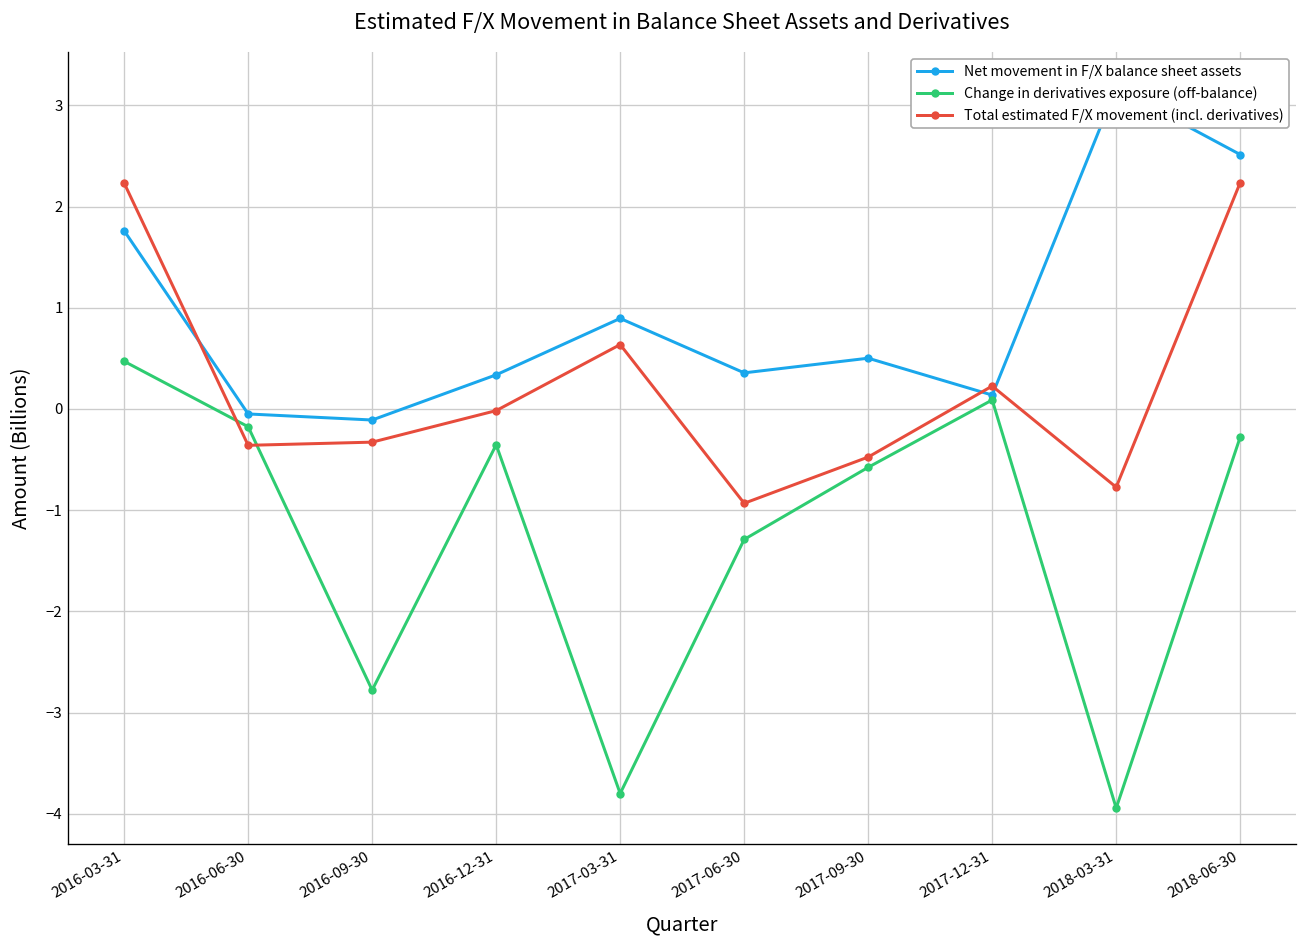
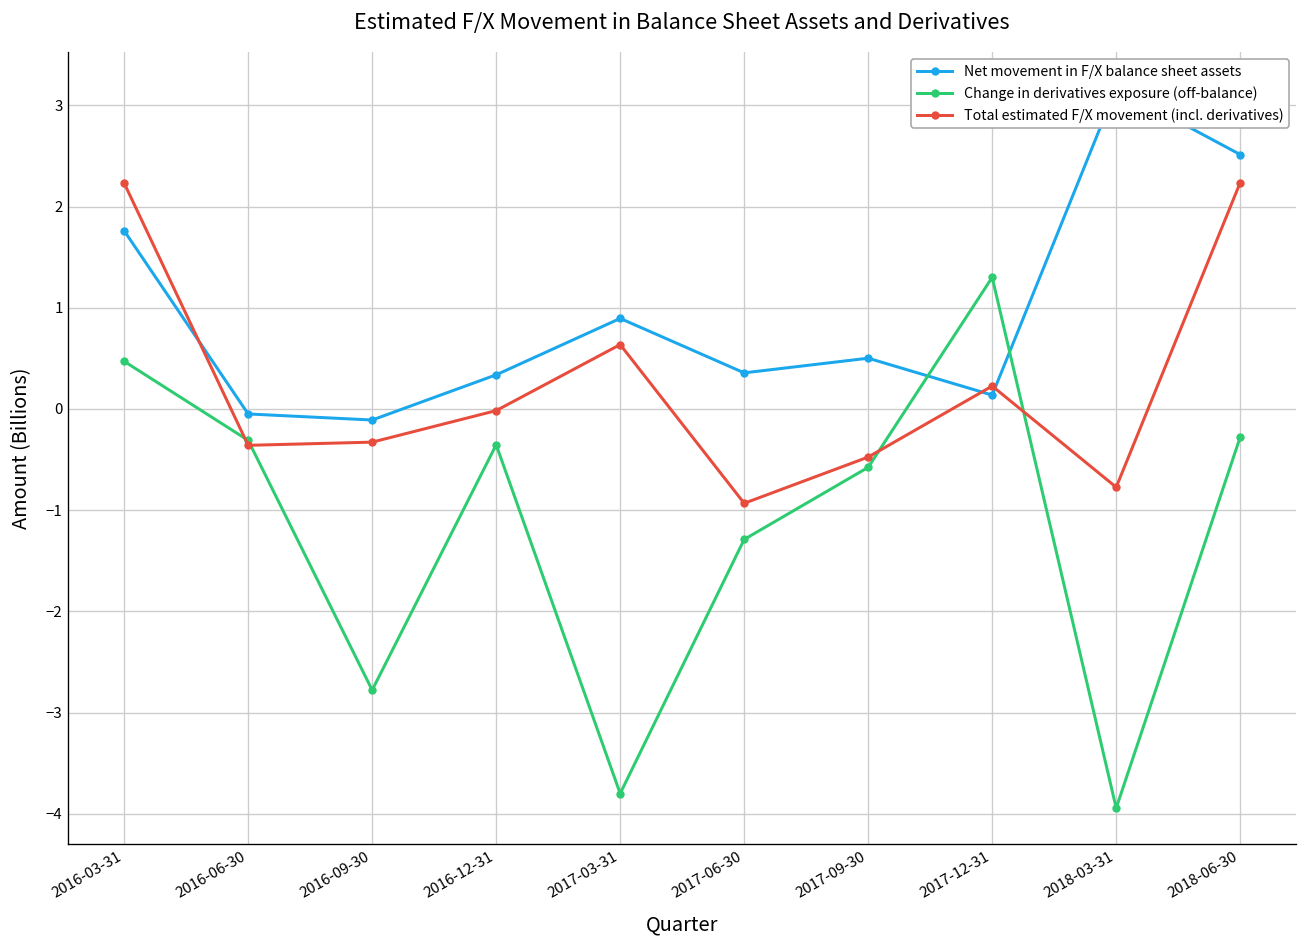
Change in derivatives exposure (off-balance), 2016-06-30: -0.2 -> -0.3
Change in derivatives exposure (off-balance), 2017-12-31: 0.1 -> 1.3
